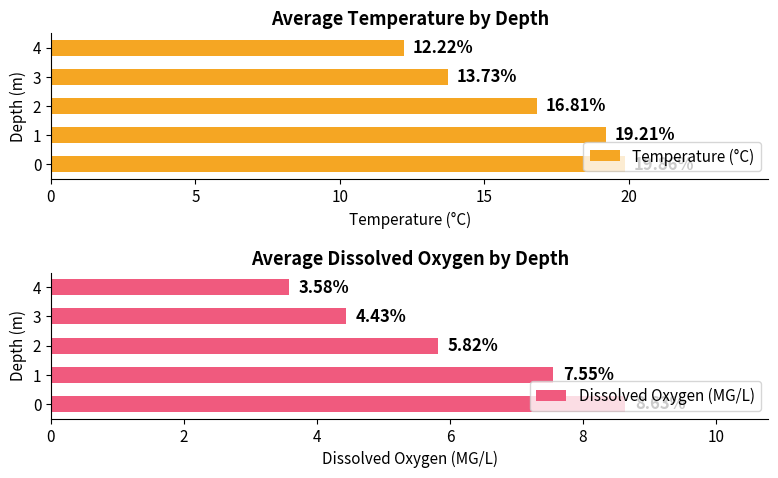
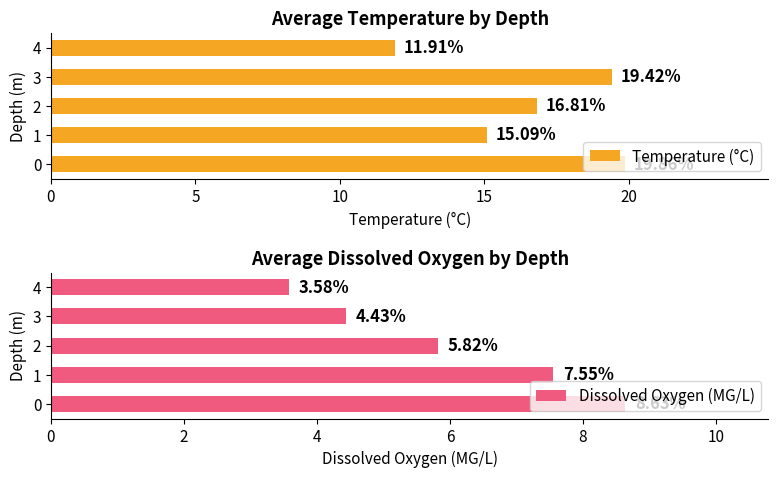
Average Temperature by Depth, 4: 12.22% -> 11.91%
Average Temperature by Depth, 3: 13.73% -> 19.42%
Average Temperature by Depth, 1: 19.2 -> 15.1
